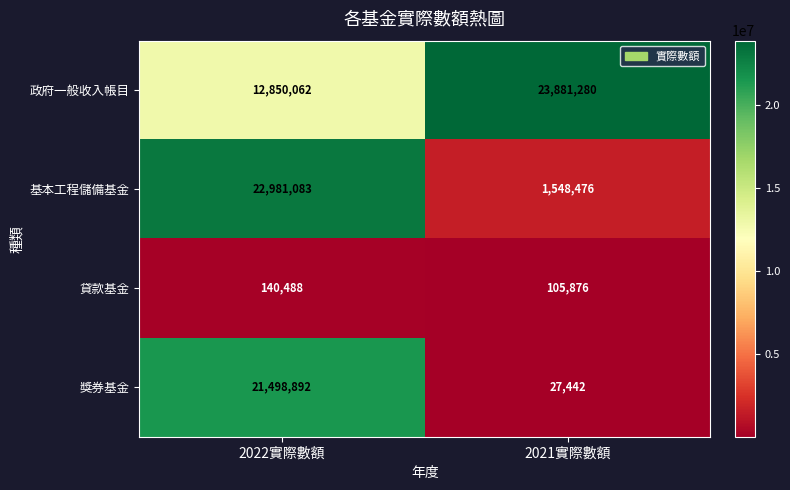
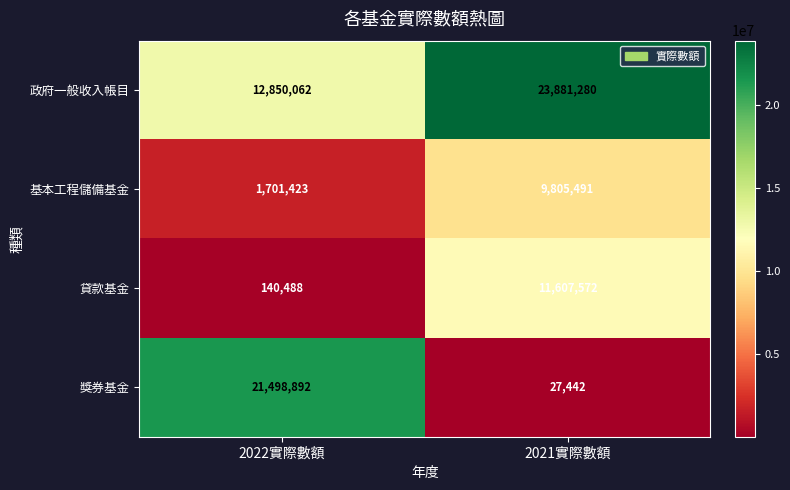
基本工程儲備基金, 2022實際數額: 22,981,083 -> 1,701,423
基本工程儲備基金, 2021實際數額: 1,548,476 -> 9,805,491
貸款基金, 2021實際數額: 105,876 -> 11,607,572
